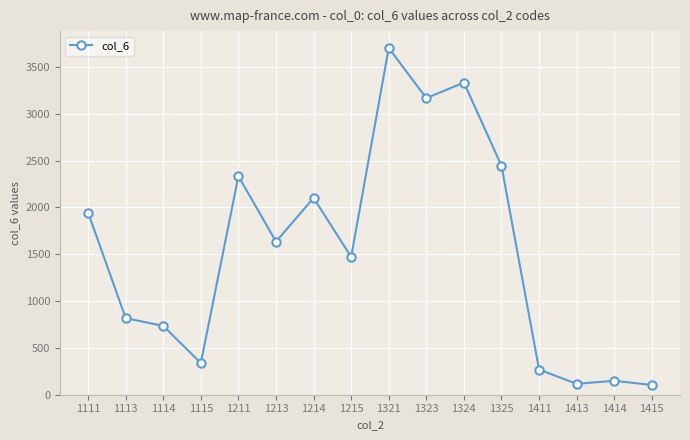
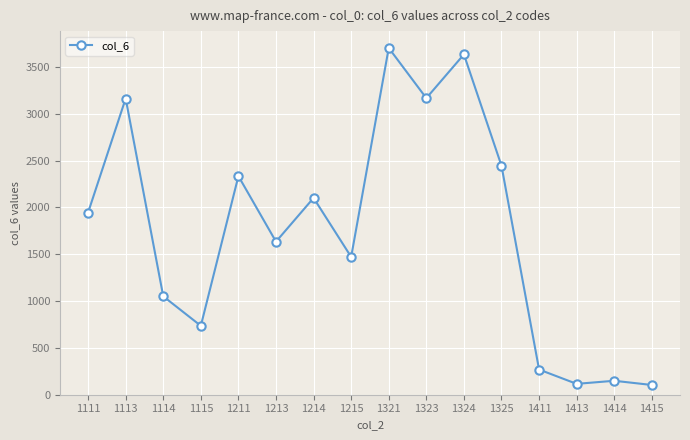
1113: 800 -> 3200
1114: 700 -> 1100
1115: 300 -> 700
1324: 3300 -> 3600
